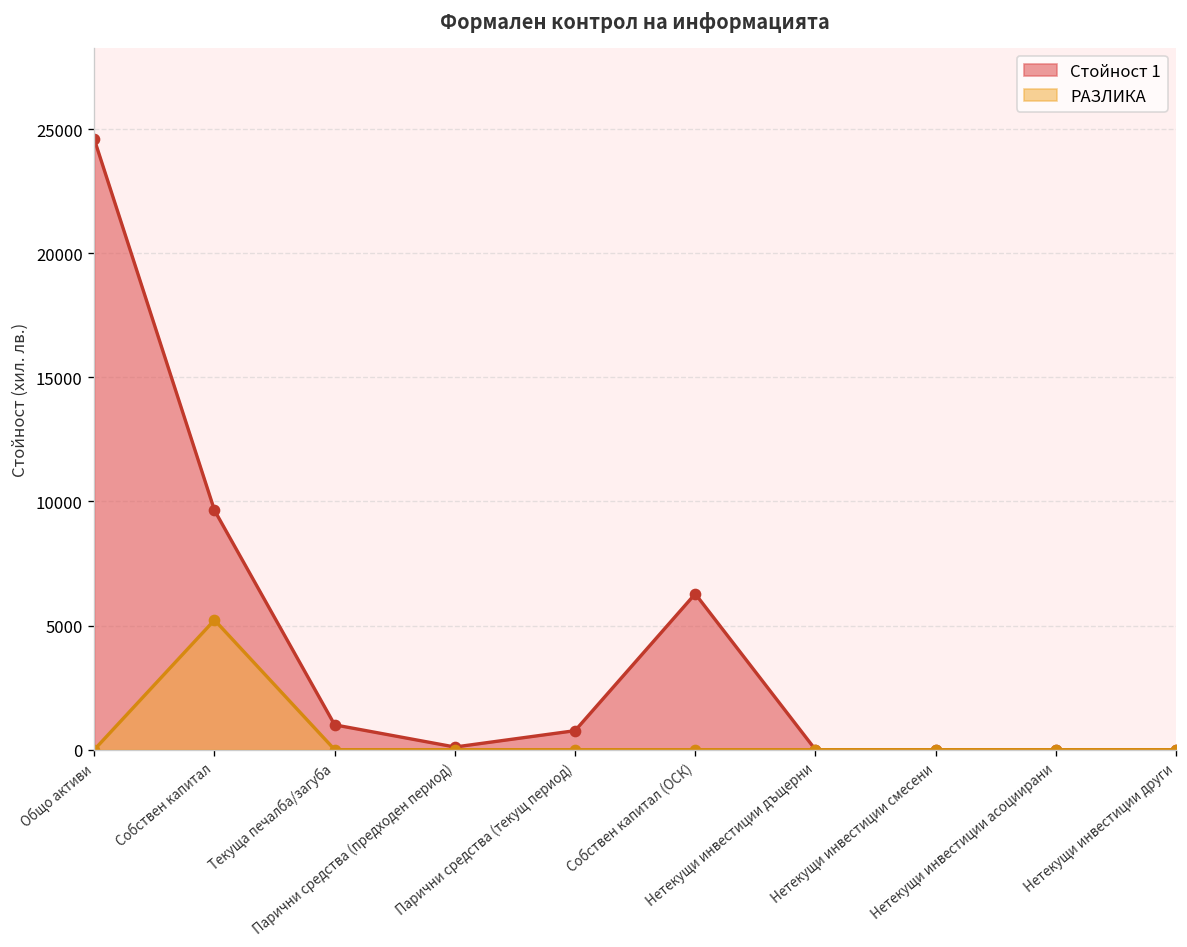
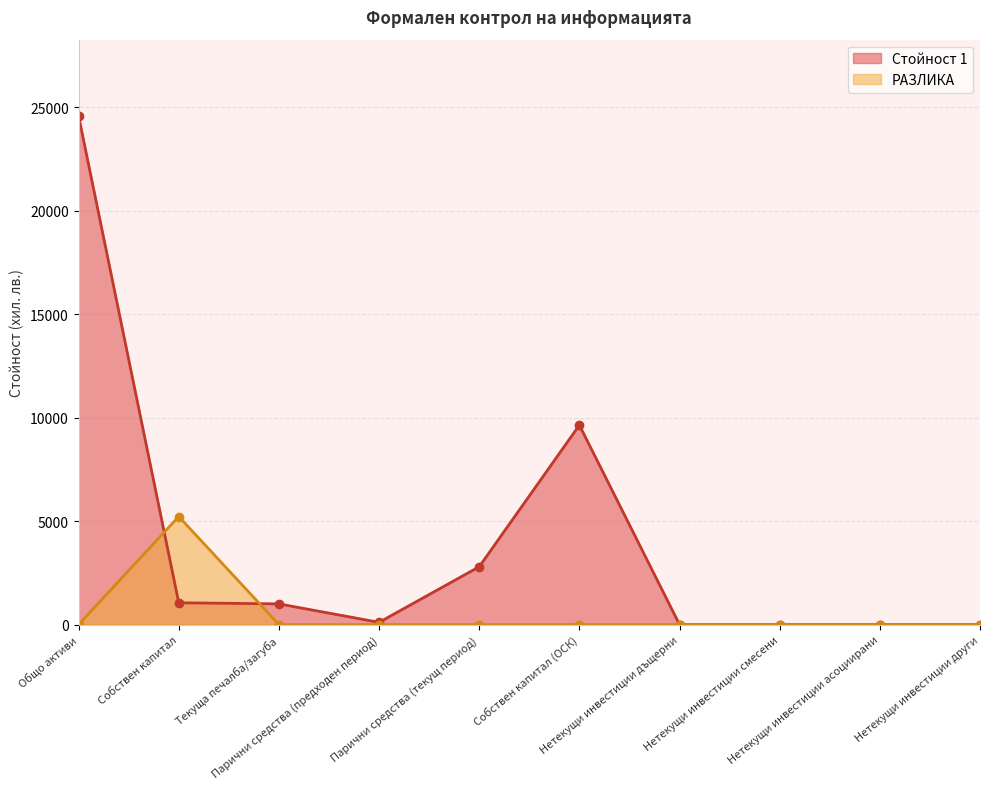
Стойност 1, Собствен капитал: 9600 -> 1100
Стойност 1, Парични средства (текущ период): 800 -> 2800
Стойност 1, Собствен капитал (ОСК): 6300 -> 9600
